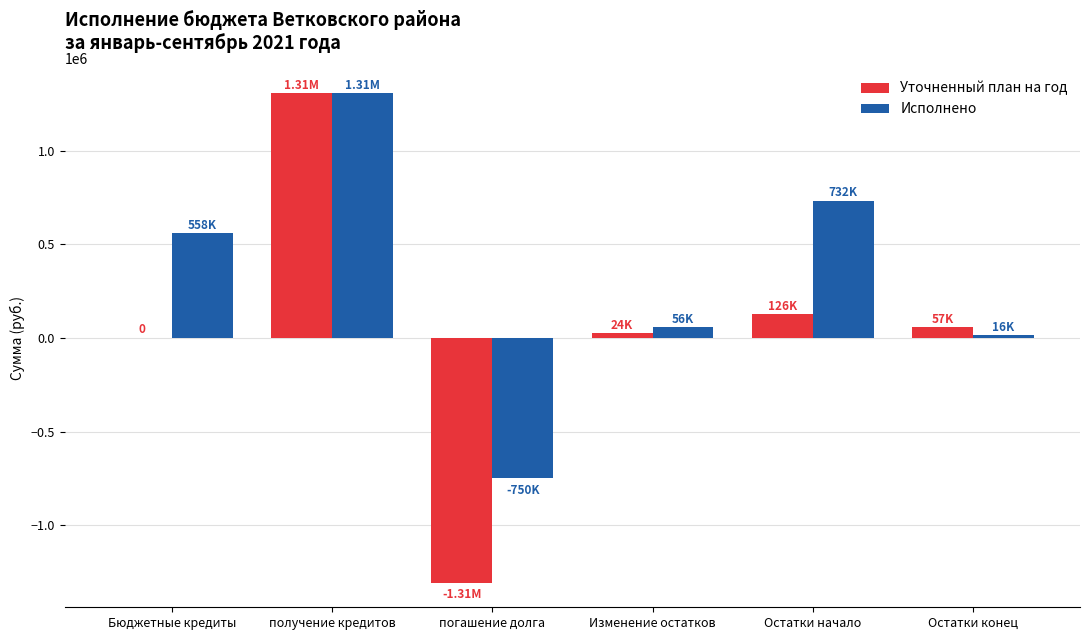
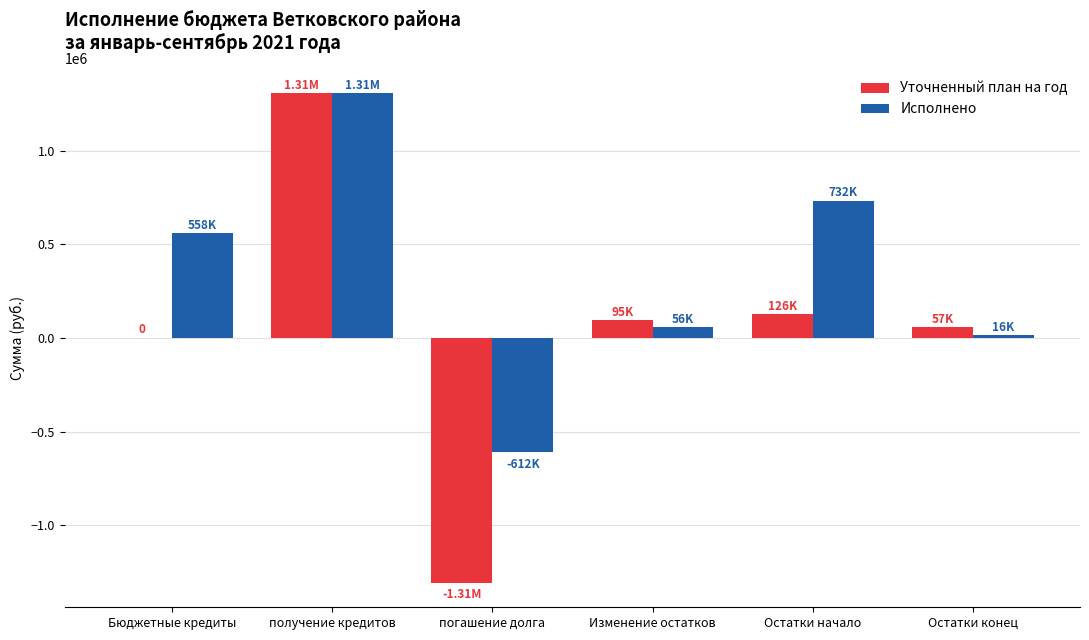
Исполнено, погашение долга: -750K -> -612K
Уточненный план на год, Изменение остатков: 24K -> 95K
